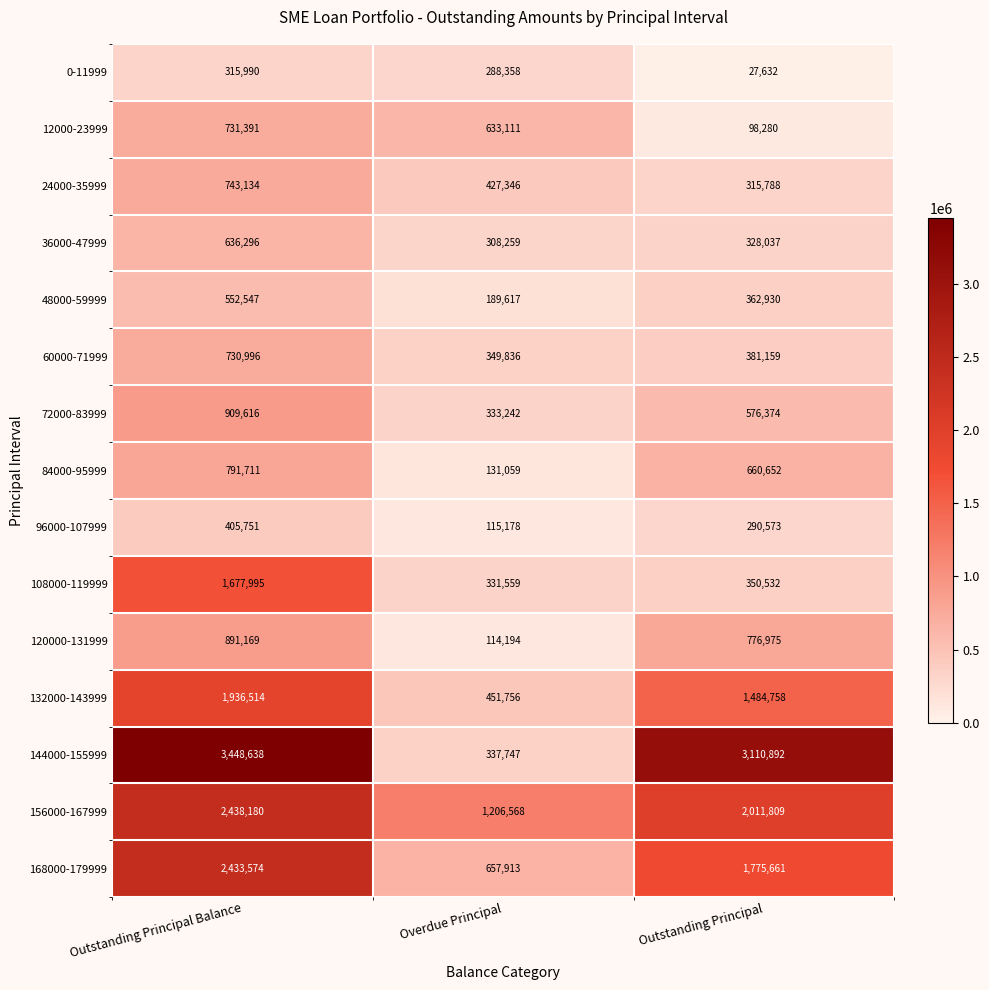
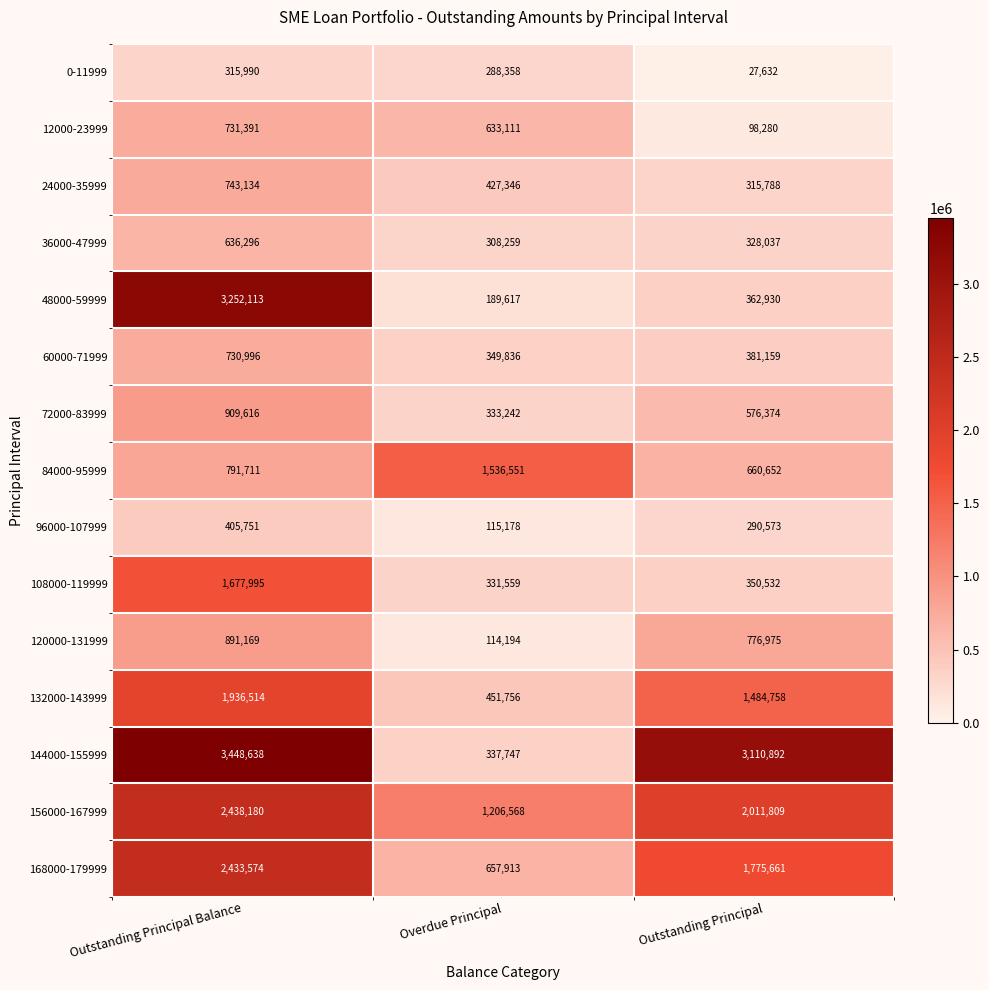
48000-59999, Outstanding Principal Balance: 552,547 -> 3,252,113
84000-95999, Overdue Principal: 131,059 -> 1,536,551
